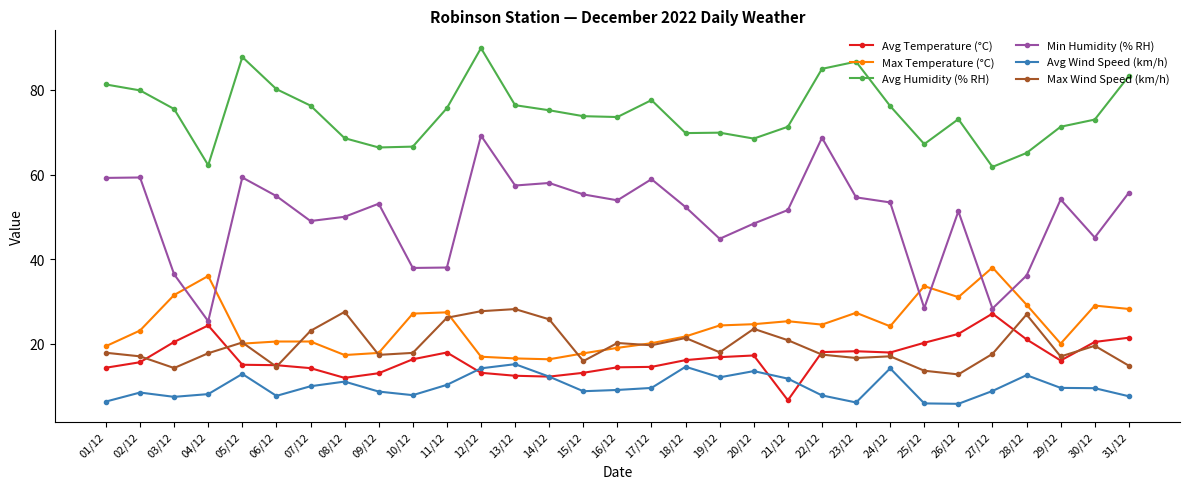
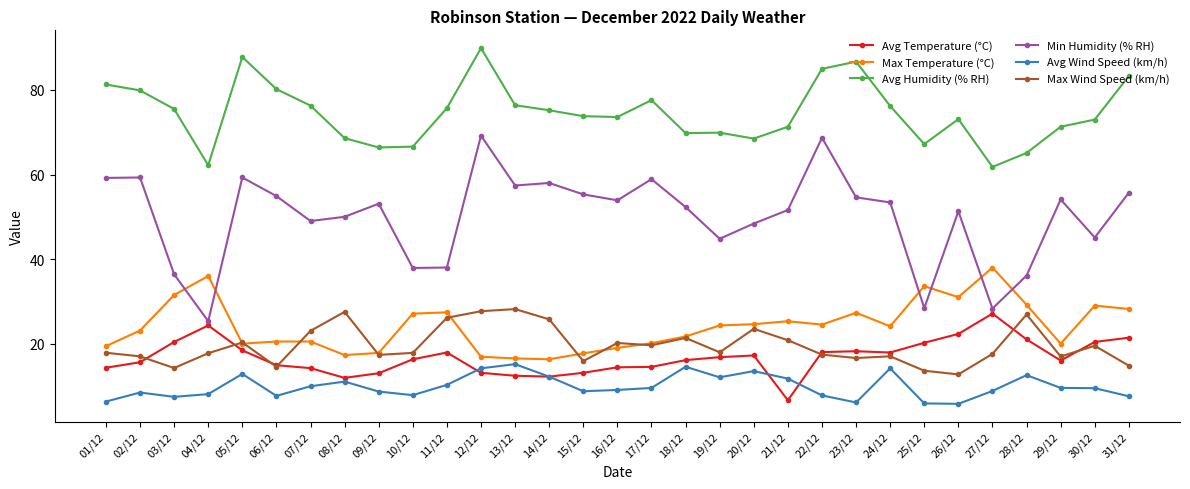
Avg Temperature (°C), 05/12: 15 -> 18
